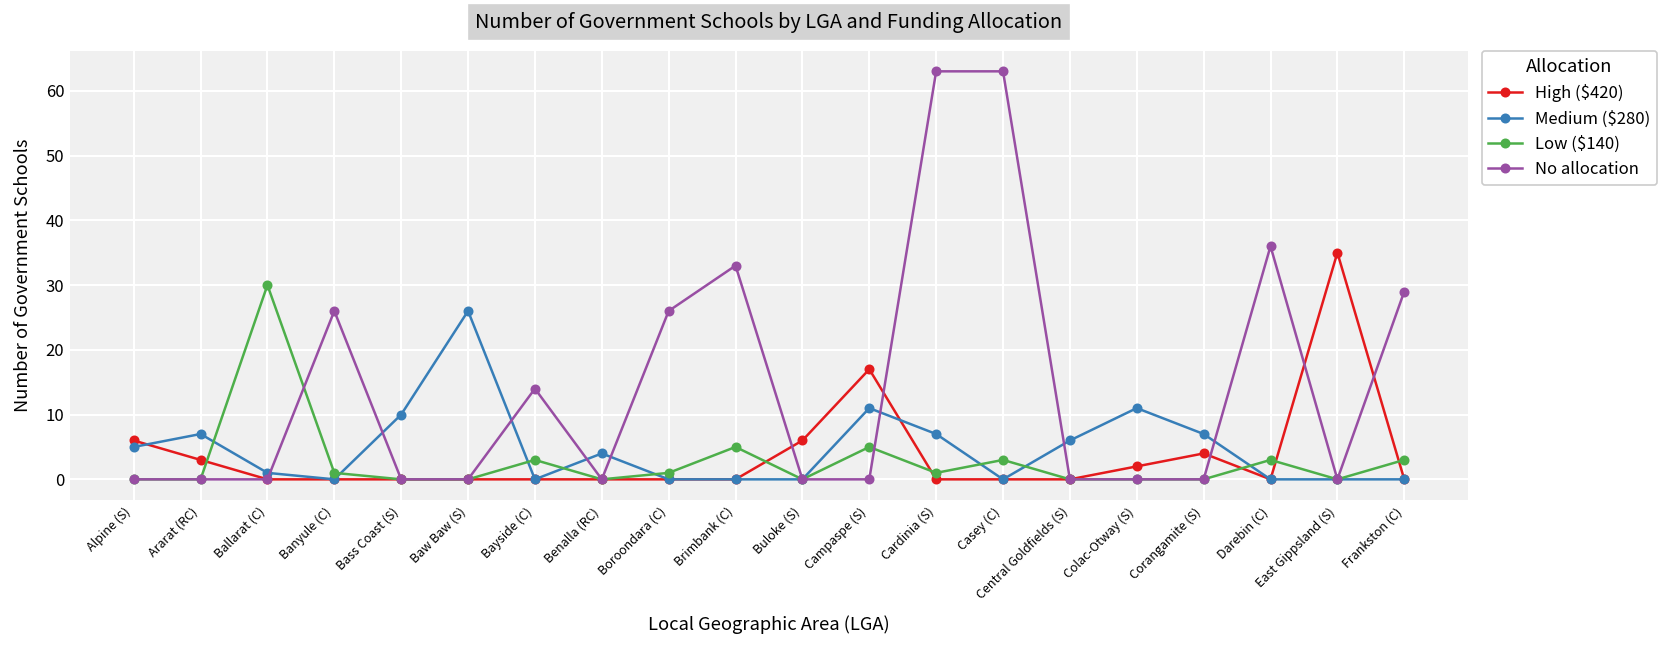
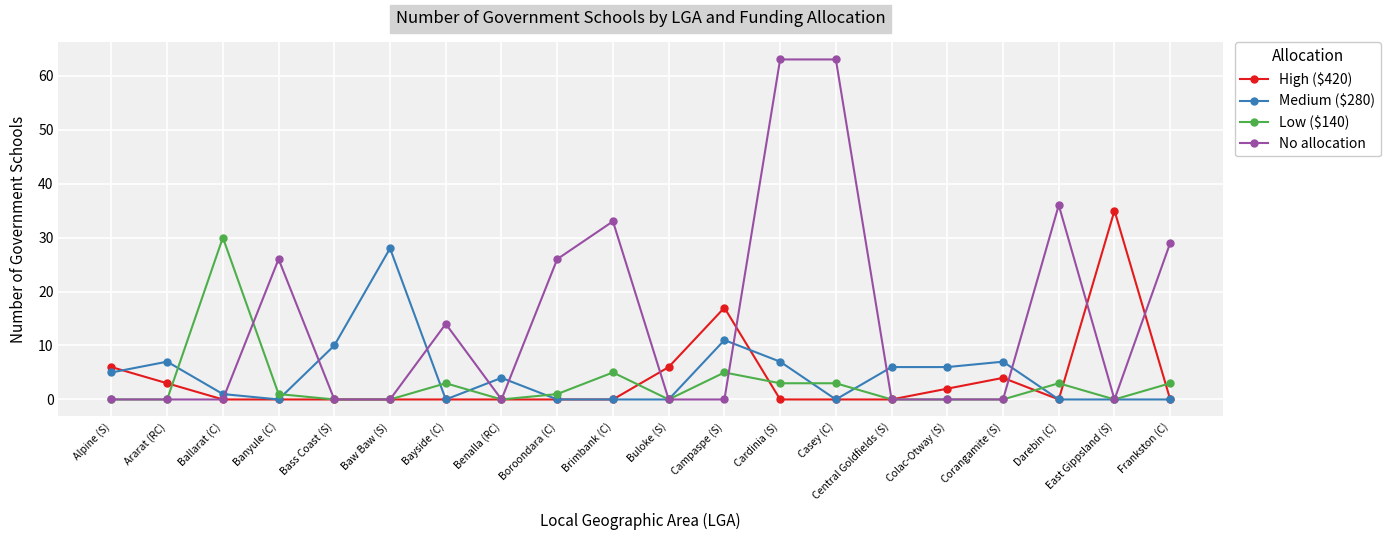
Medium ($280), Baw Baw (S): 26 -> 28
Low ($140), Cardinia (S): 1 -> 3
Medium ($280), Colac-Otway (S): 11 -> 6
